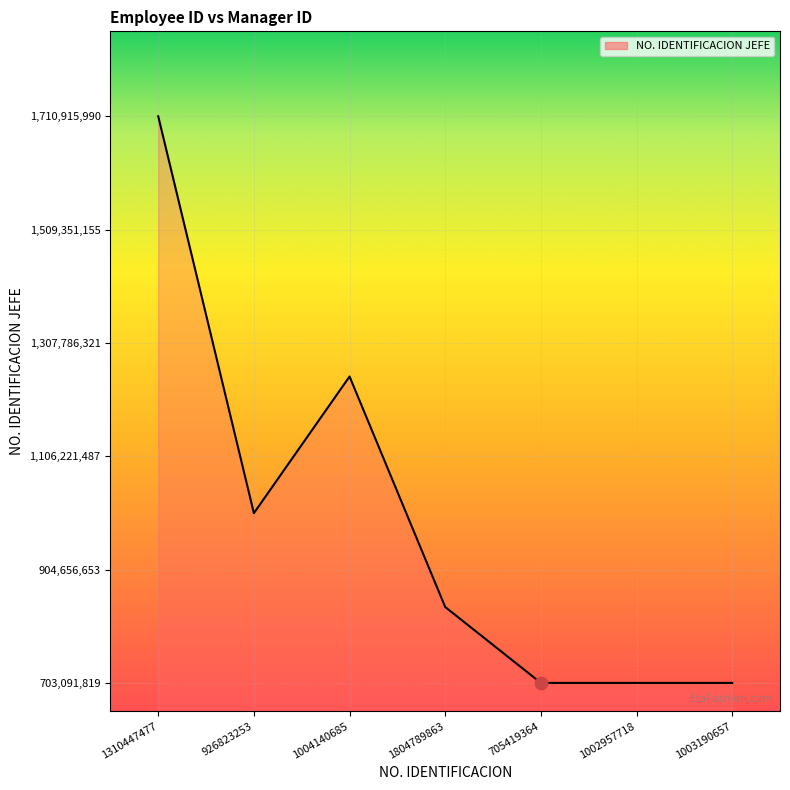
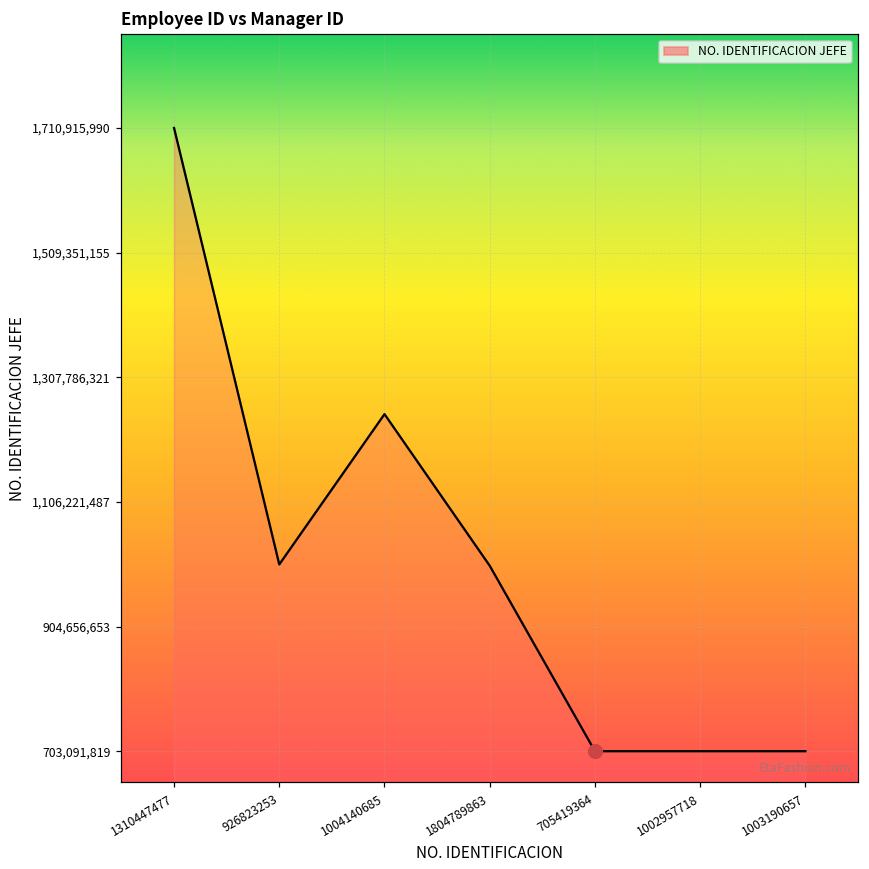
NO. IDENTIFICACION JEFE, 1804789863: 840,000,000 -> 1,000,000,000
